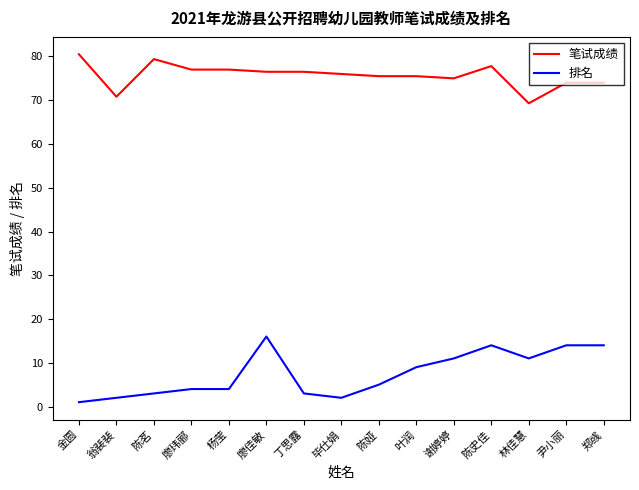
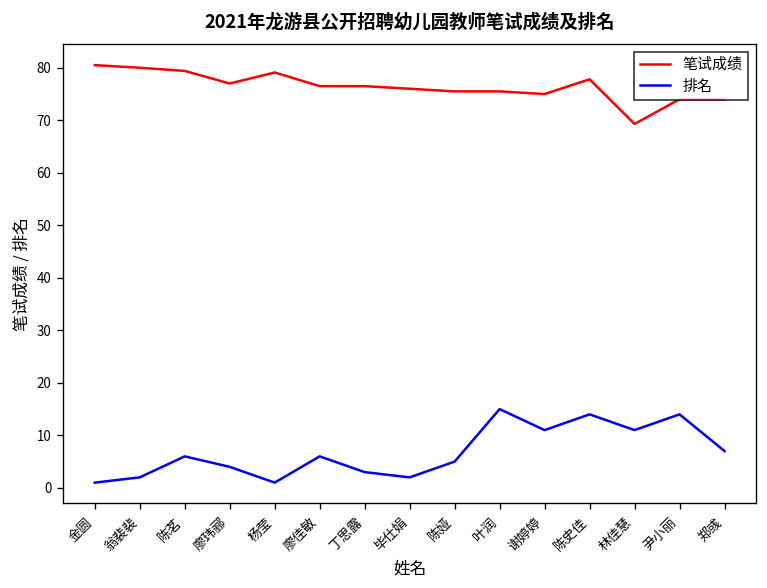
笔试成绩, 翁裴裴: 71 -> 80
排名, 陈茗: 3 -> 6
笔试成绩, 杨莹: 77 -> 79
排名, 杨莹: 4 -> 1
排名, 廖佳敏: 16 -> 6
排名, 叶润: 9 -> 15
排名, 郑彧: 14 -> 7
